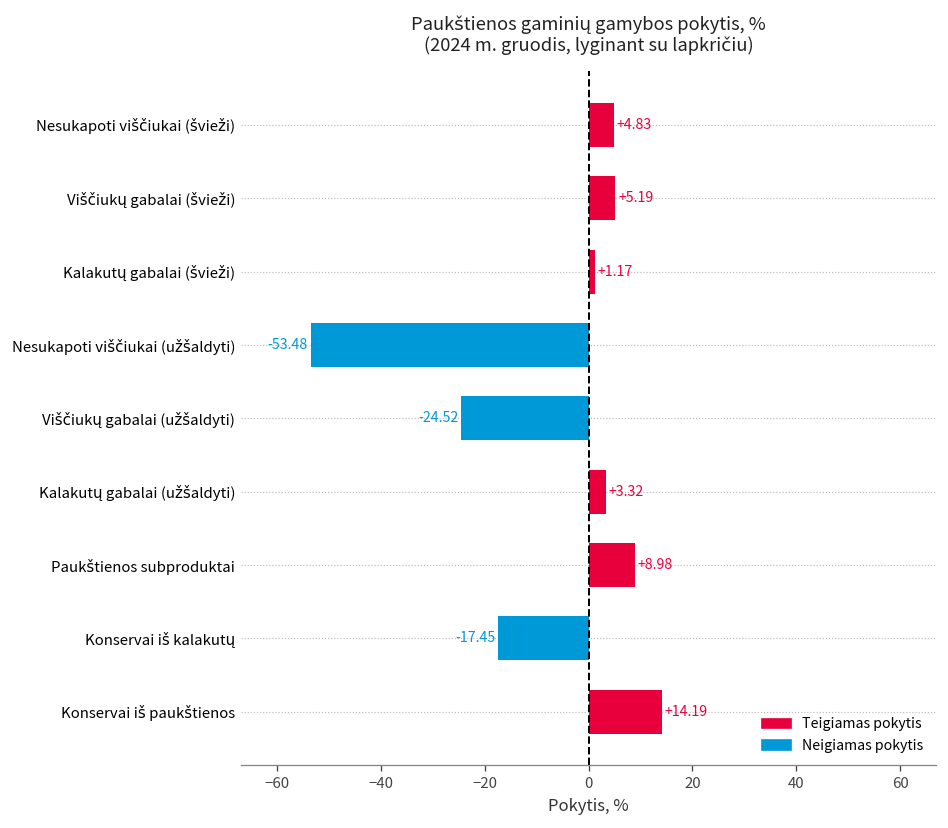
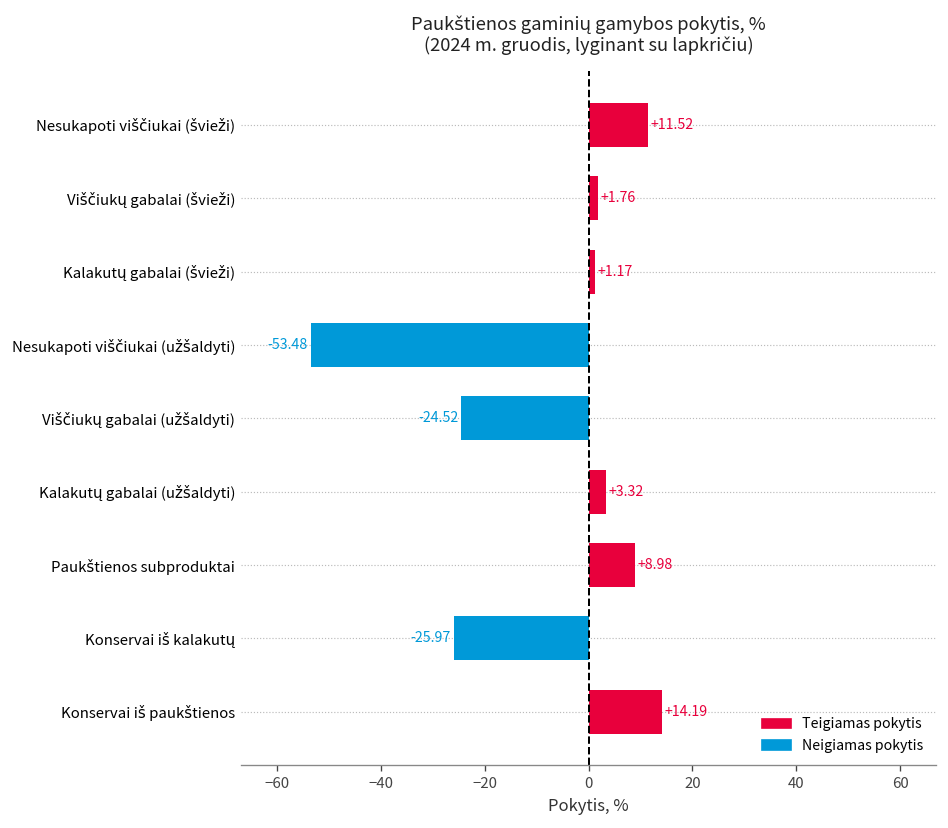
Nesukapoti viščiukai (švieži): +4.83 -> +11.52
Viščiukų gabalai (švieži): +5.19 -> +1.76
Konservai iš kalakutų: -17.45 -> -25.97
